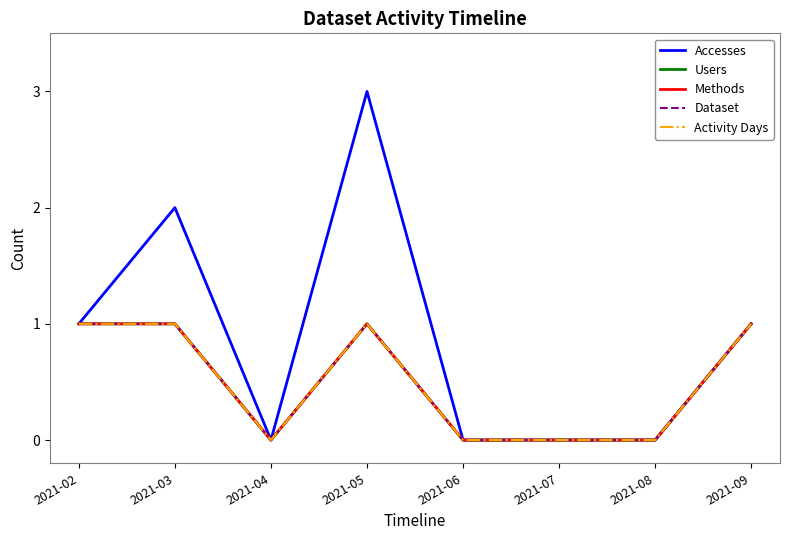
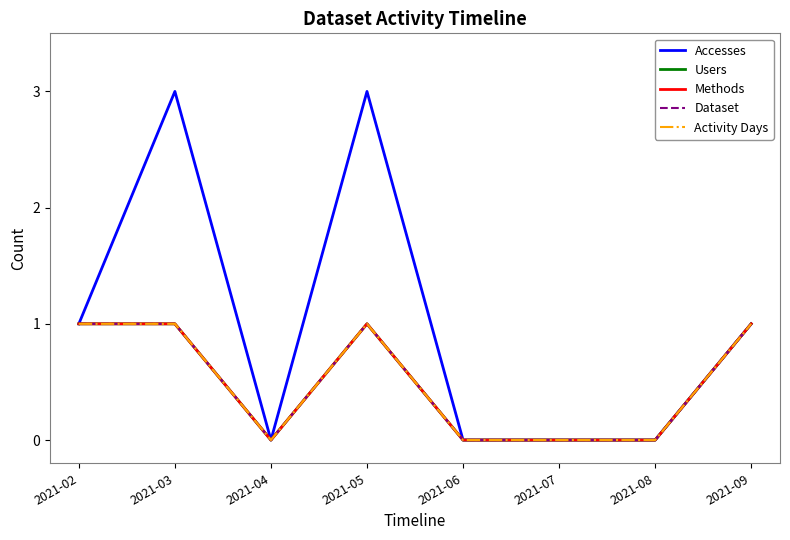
Accesses, 2021-03: 2 -> 3
